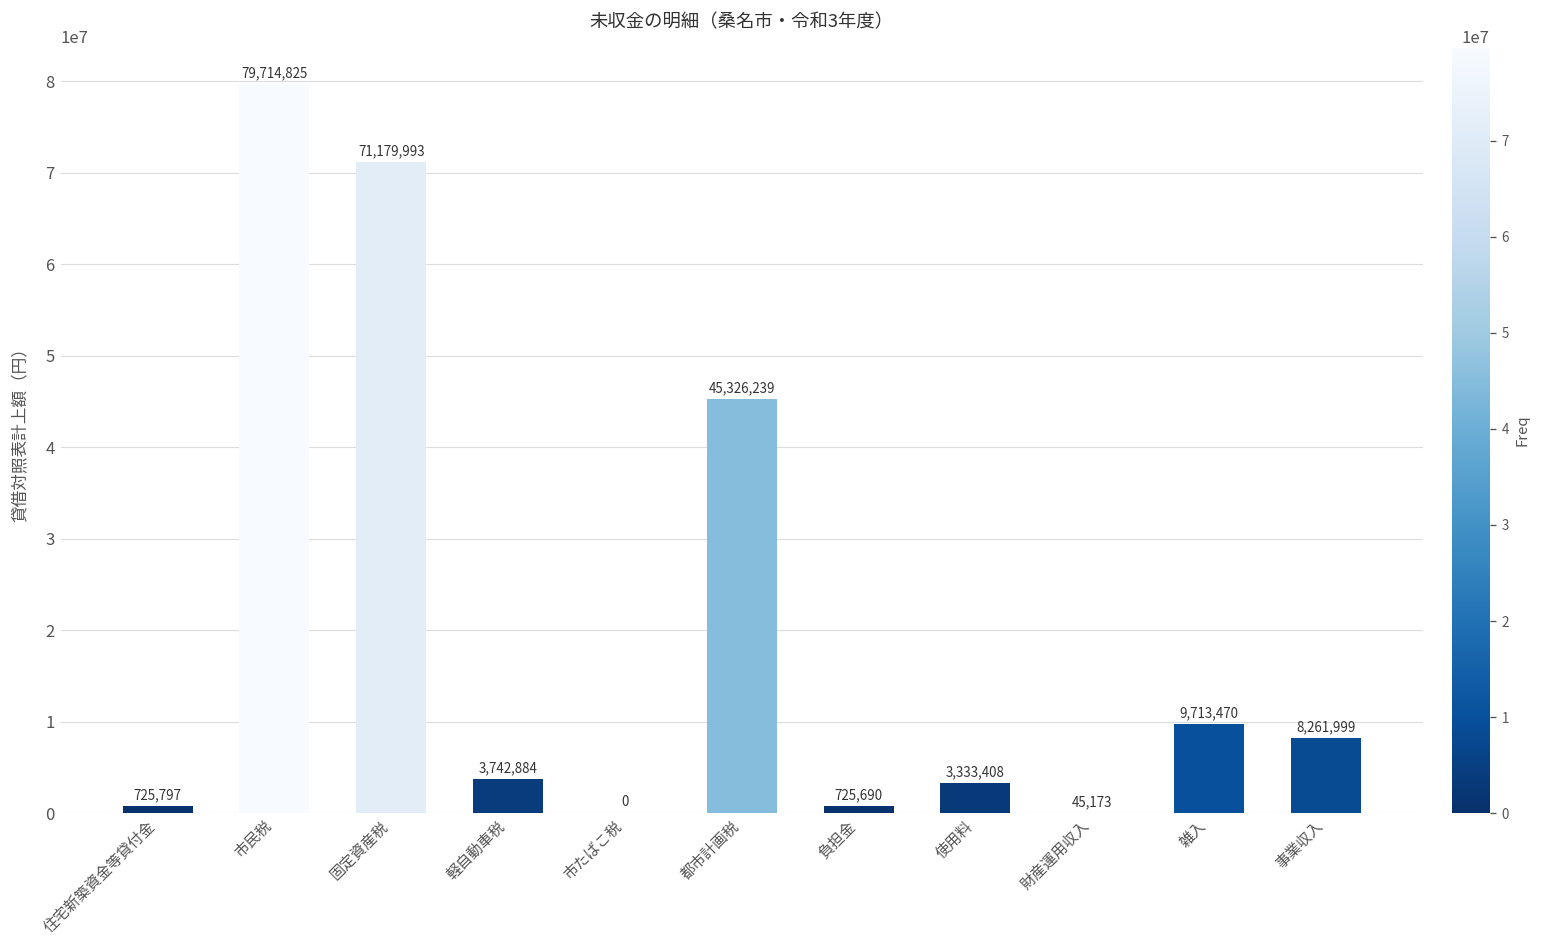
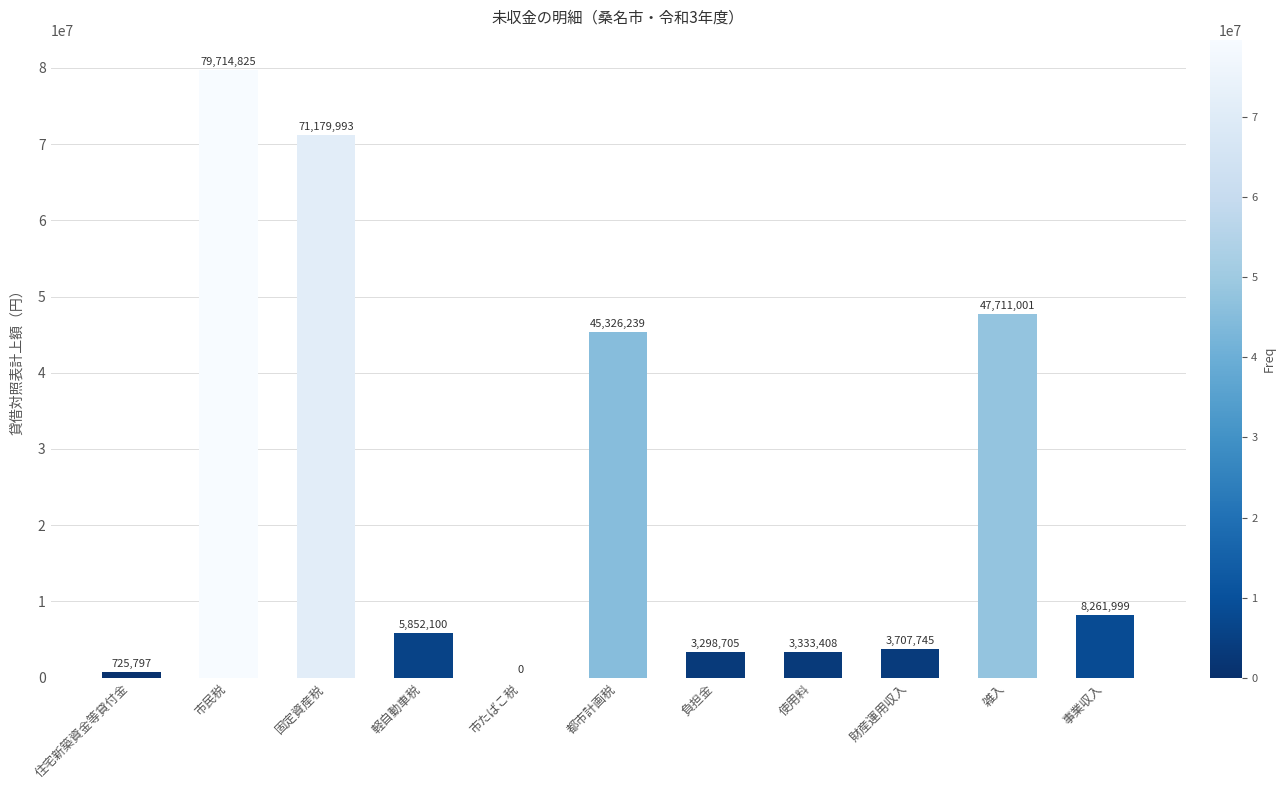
軽自動車税: 3,742,884 -> 5,852,100
負担金: 725,690 -> 3,298,705
財産運用収入: 45,173 -> 3,707,745
雑入: 9,713,470 -> 47,711,001
